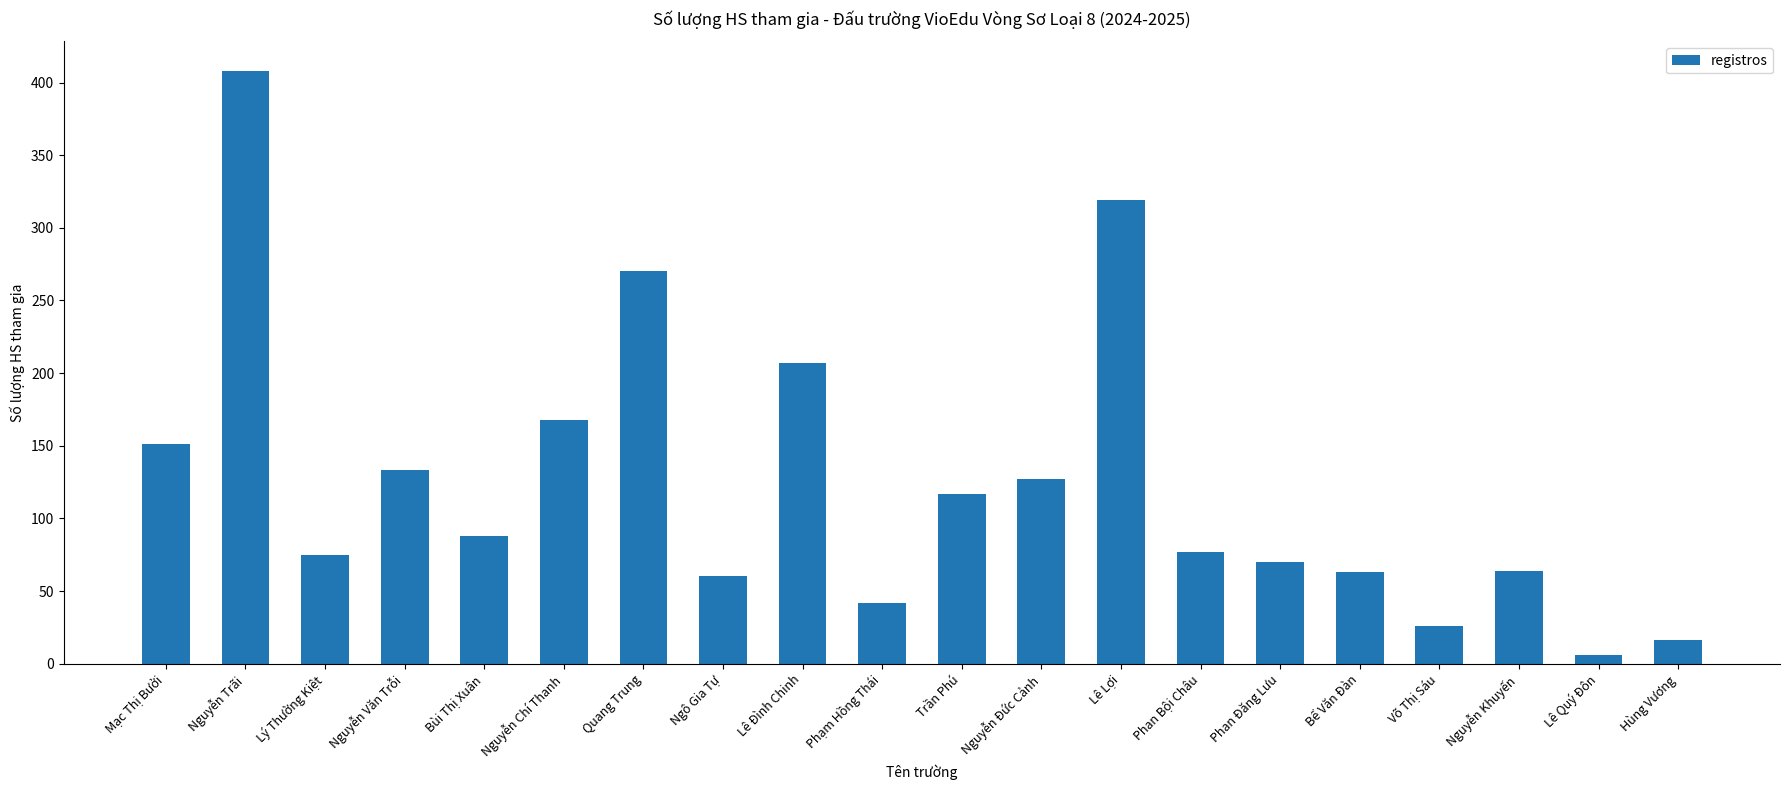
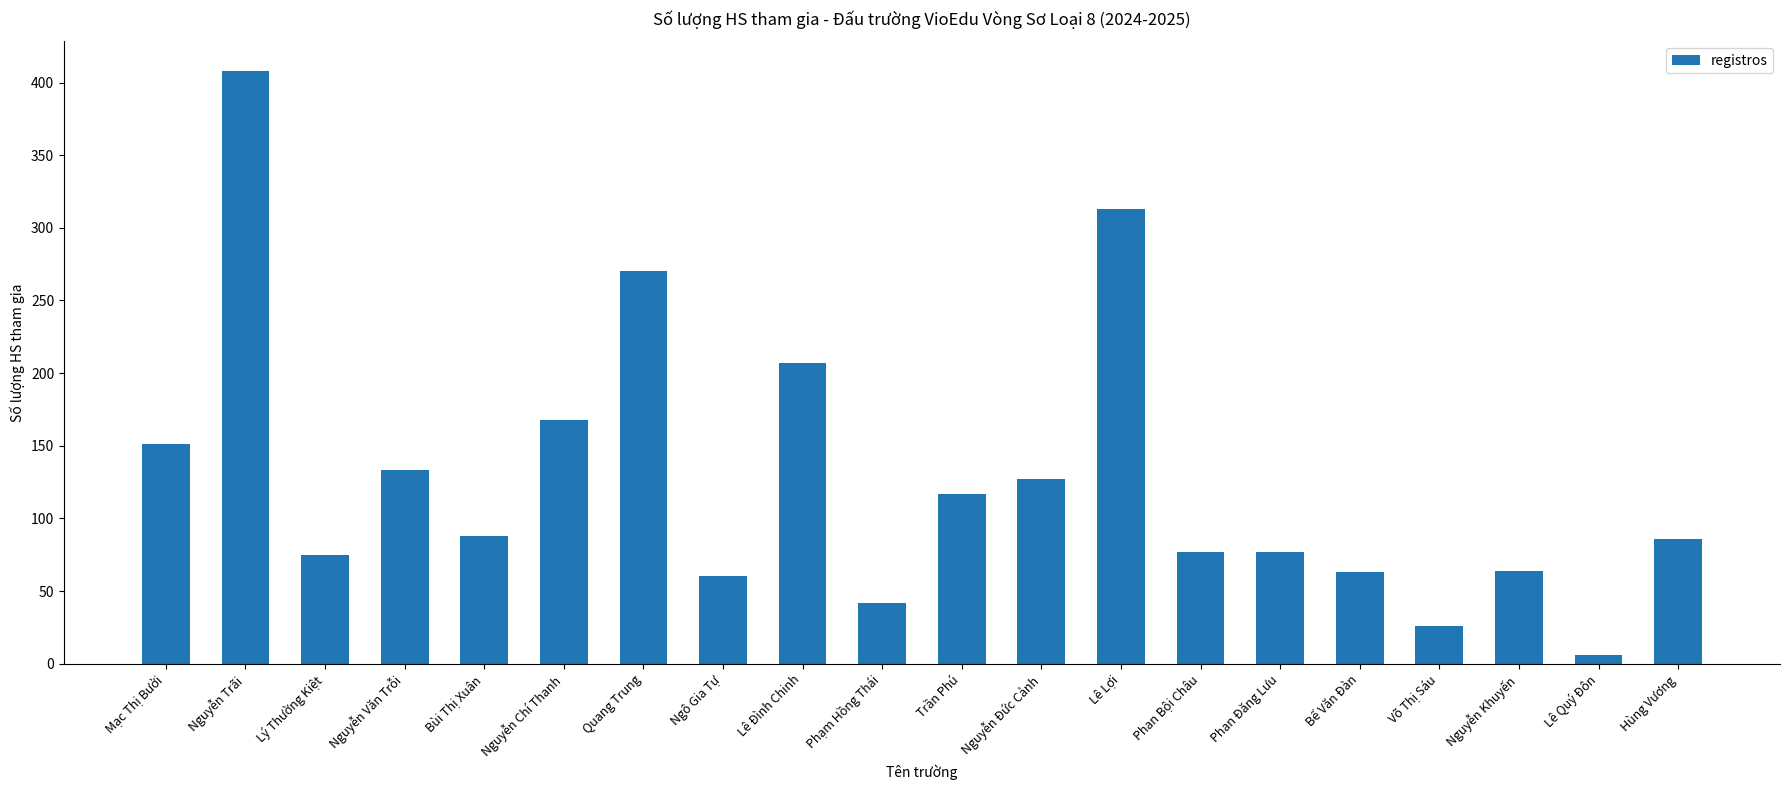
Lê Lợi: 319 -> 313
Phan Đăng Lưu: 70 -> 77
Hùng Vương: 16 -> 86
